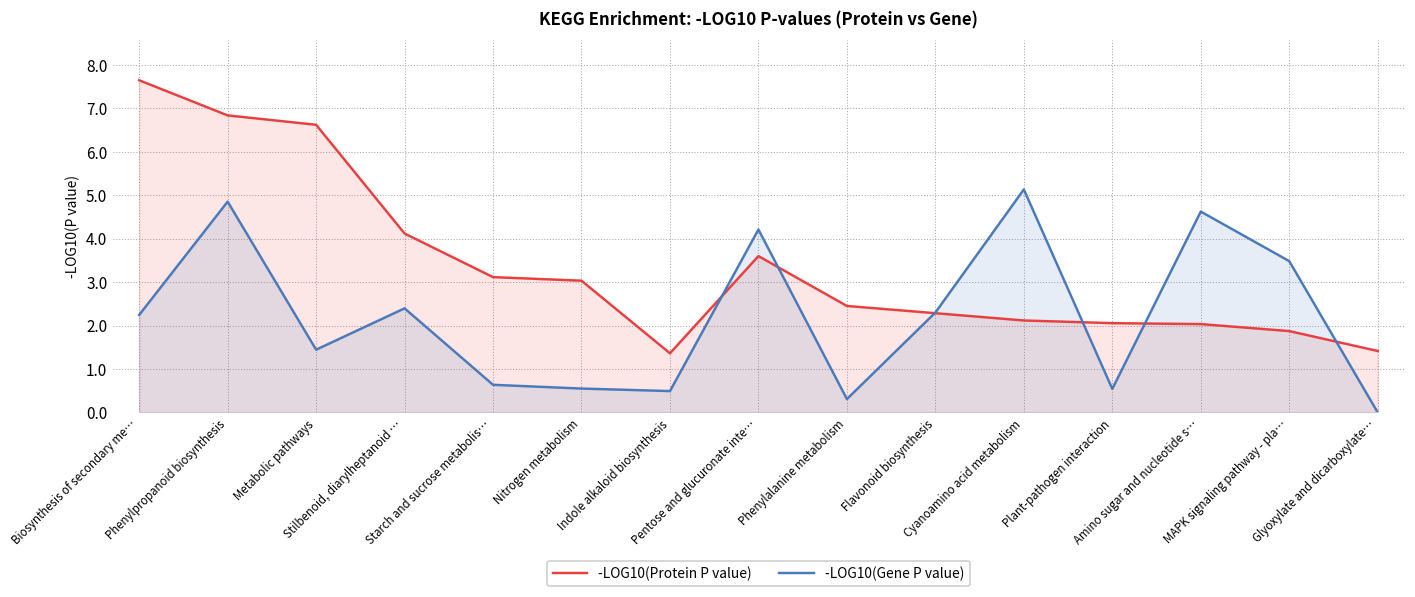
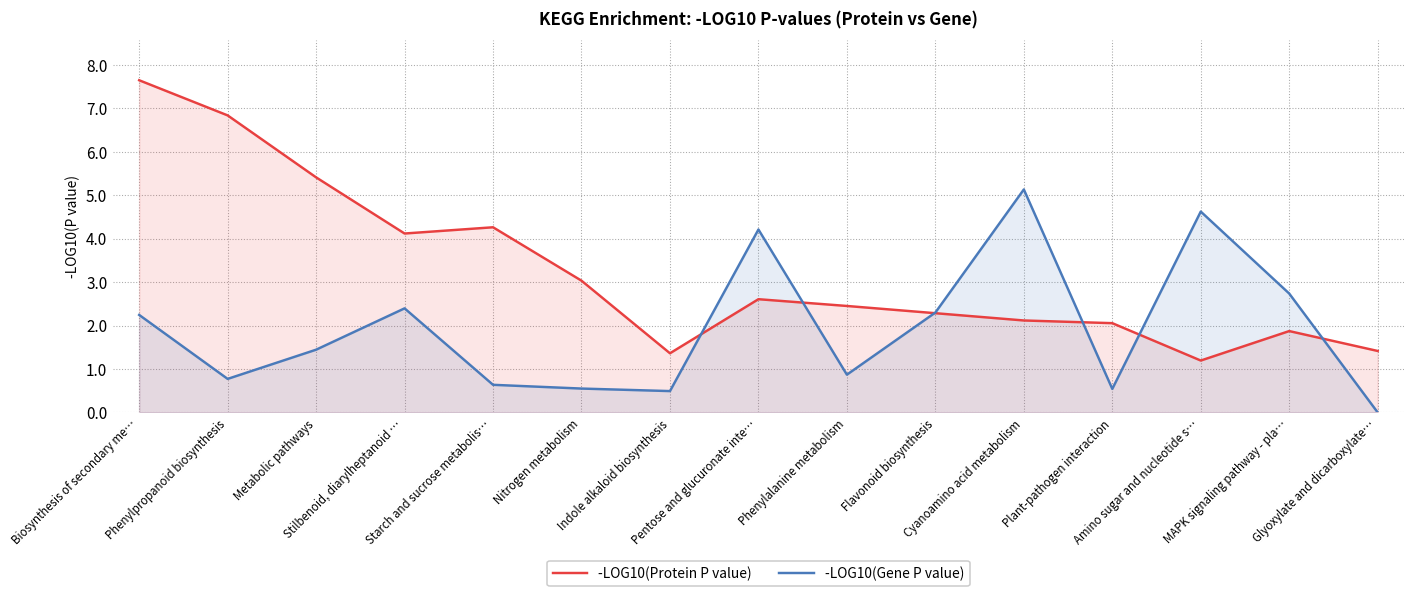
-LOG10(Gene P value), Phenylpropanoid biosynthesis: 4.9 -> 0.8
-LOG10(Protein P value), Metabolic pathways: 6.6 -> 5.4
-LOG10(Protein P value), Starch and sucrose metabolis…: 3.1 -> 4.3
-LOG10(Protein P value), Pentose and glucuronate inte…: 3.6 -> 2.6
-LOG10(Gene P value), Phenylalanine metabolism: 0.3 -> 0.9
-LOG10(Protein P value), Amino sugar and nucleotide s…: 2.0 -> 1.2
-LOG10(Gene P value), MAPK signaling pathway - pla…: 3.5 -> 2.7
